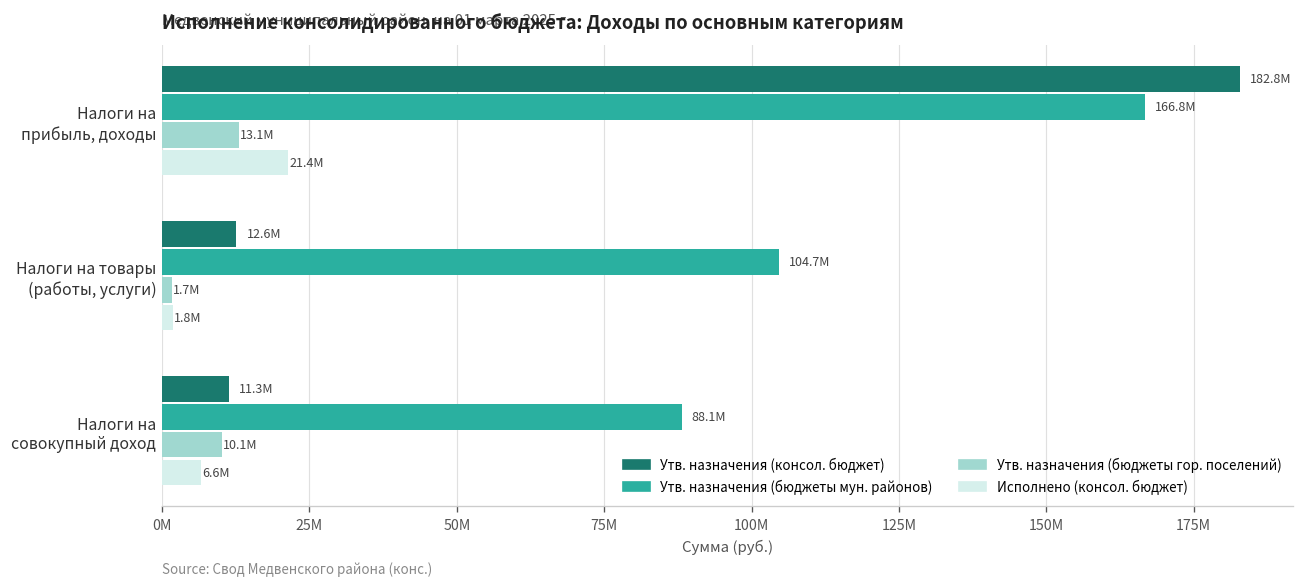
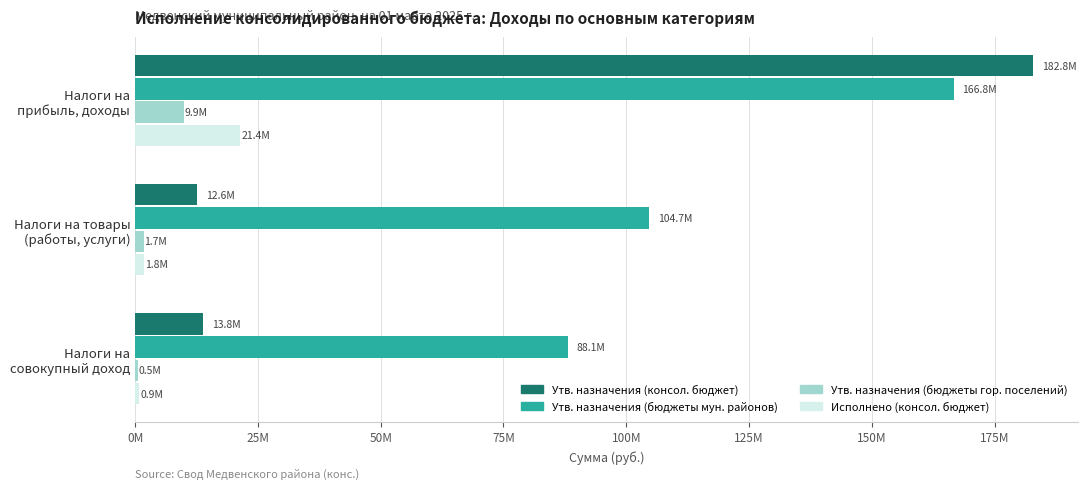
Утв. назначения (бюджеты гор. поселений), Налоги на прибыль, доходы: 13.1M -> 9.9M
Утв. назначения (консол. бюджет), Налоги на совокупный доход: 11.3M -> 13.8M
Утв. назначения (бюджеты гор. поселений), Налоги на совокупный доход: 10.1M -> 0.5M
Исполнено (консол. бюджет), Налоги на совокупный доход: 6.6M -> 0.9M
